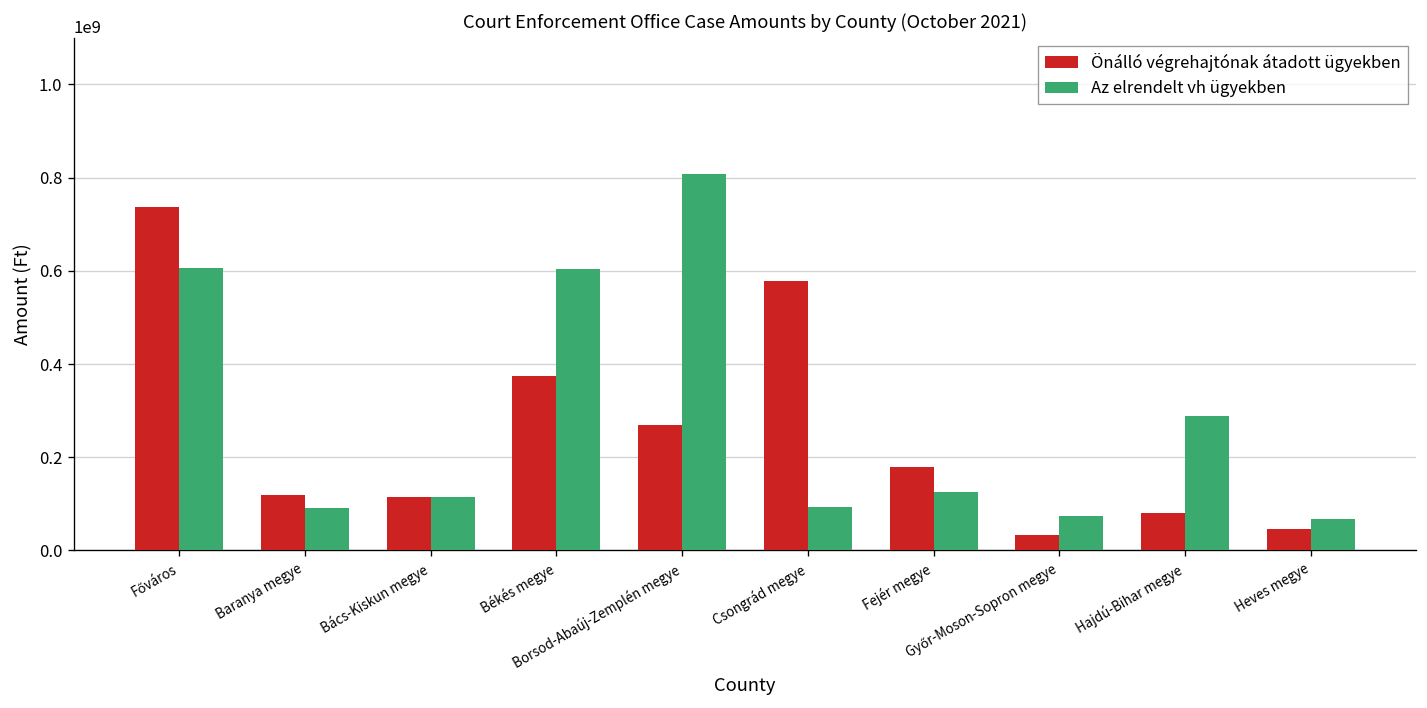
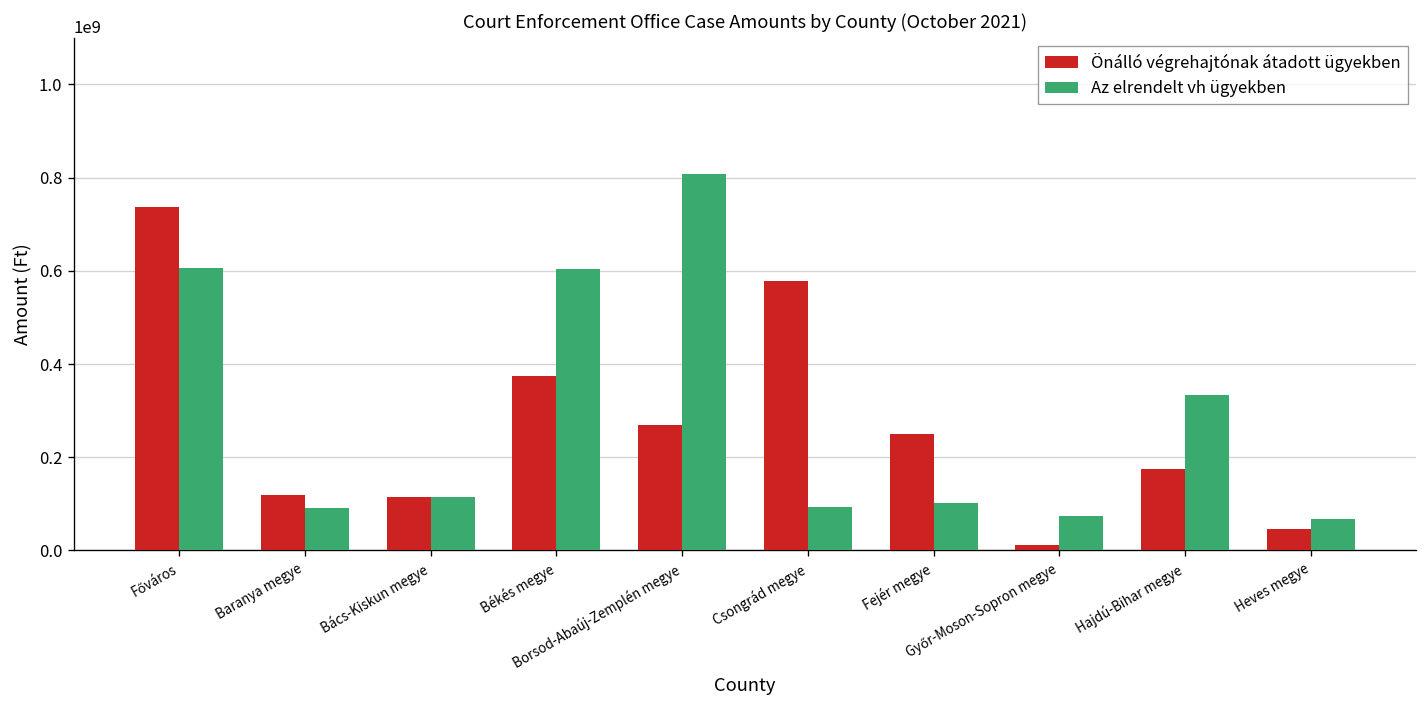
Önálló végrehajtónak átadott ügyekben, Fejér megye: 180000000 -> 250000000
Az elrendelt vh ügyekben, Fejér megye: 130000000 -> 100000000
Önálló végrehajtónak átadott ügyekben, Győr-Moson-Sopron megye: 30000000 -> 10000000
Önálló végrehajtónak átadott ügyekben, Hajdú-Bihar megye: 80000000 -> 180000000
Az elrendelt vh ügyekben, Hajdú-Bihar megye: 290000000 -> 330000000
